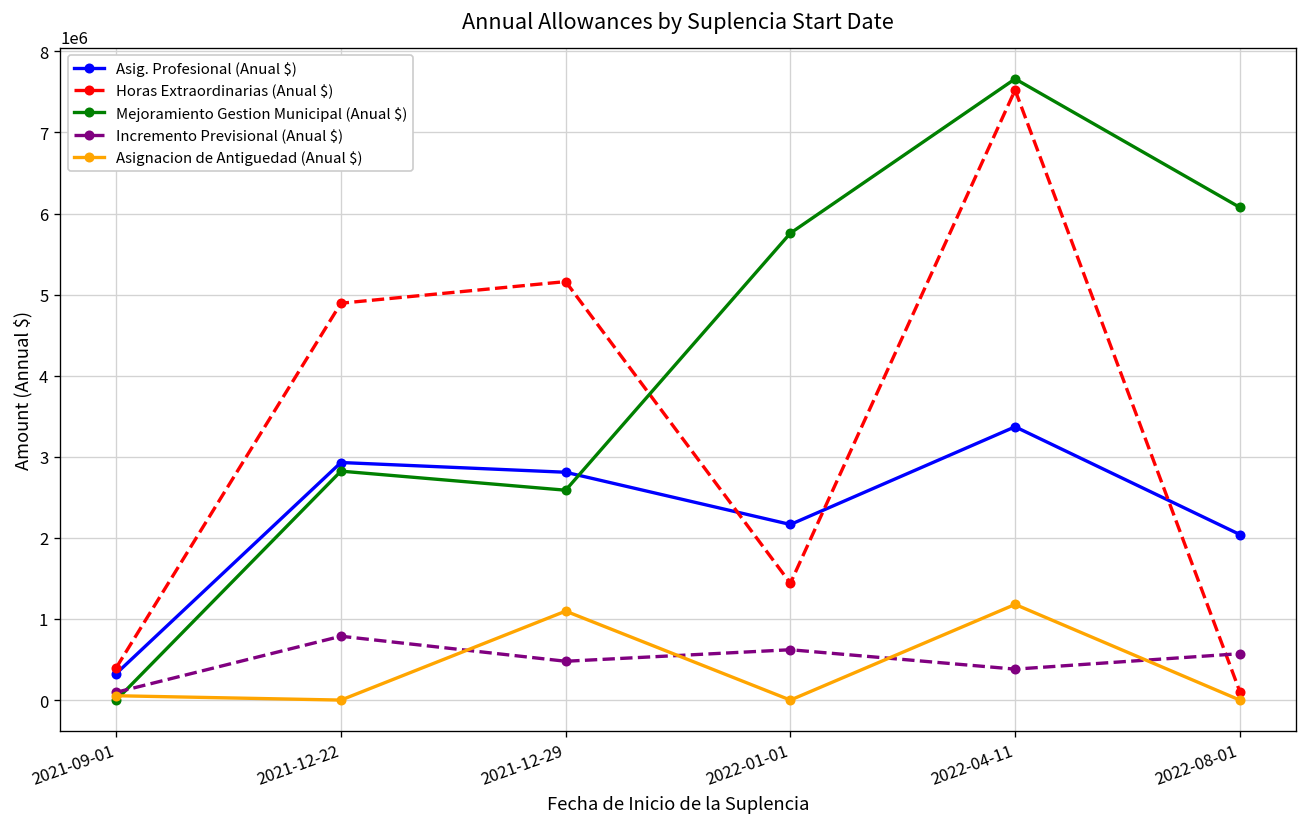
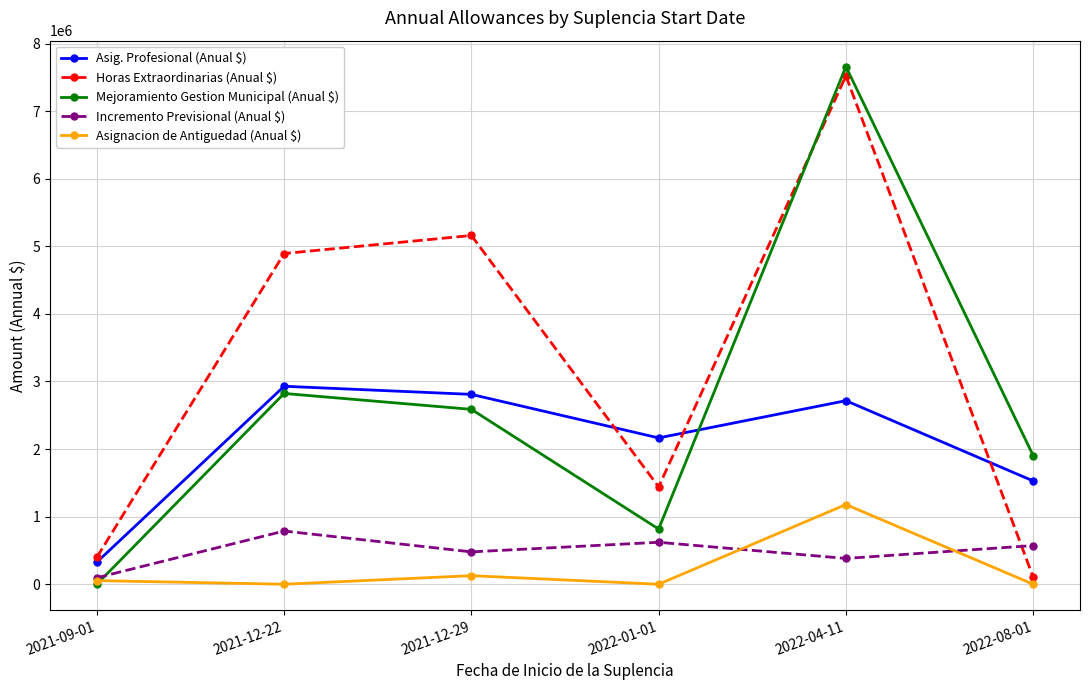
Asignacion de Antiguedad (Anual $), 2021-12-29: 1100000 -> 100000
Mejoramiento Gestion Municipal (Anual $), 2022-01-01: 5800000 -> 800000
Asig. Profesional (Anual $), 2022-04-11: 3400000 -> 2700000
Asig. Profesional (Anual $), 2022-08-01: 2000000 -> 1500000
Mejoramiento Gestion Municipal (Anual $), 2022-08-01: 6100000 -> 1900000
